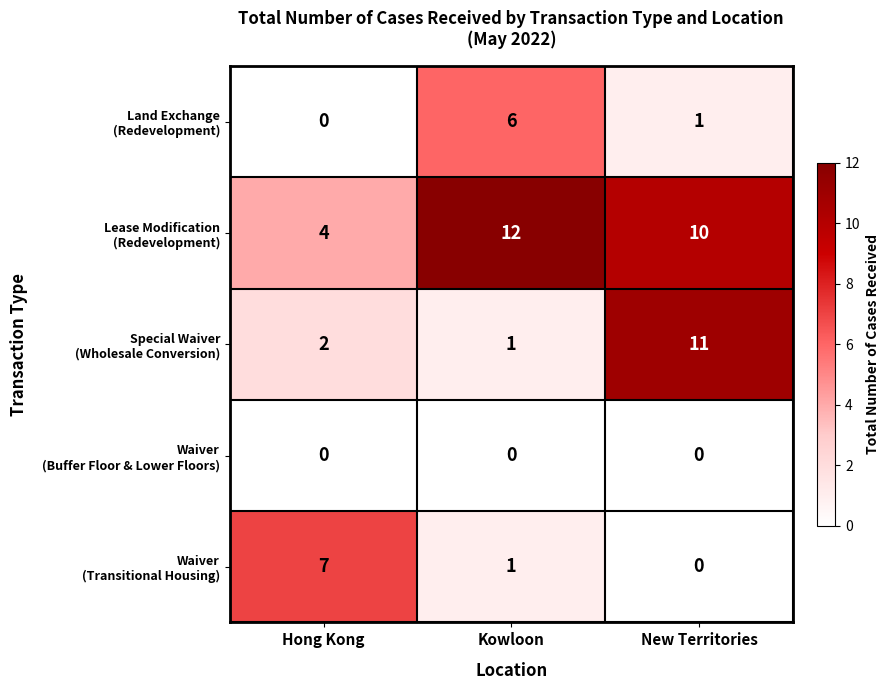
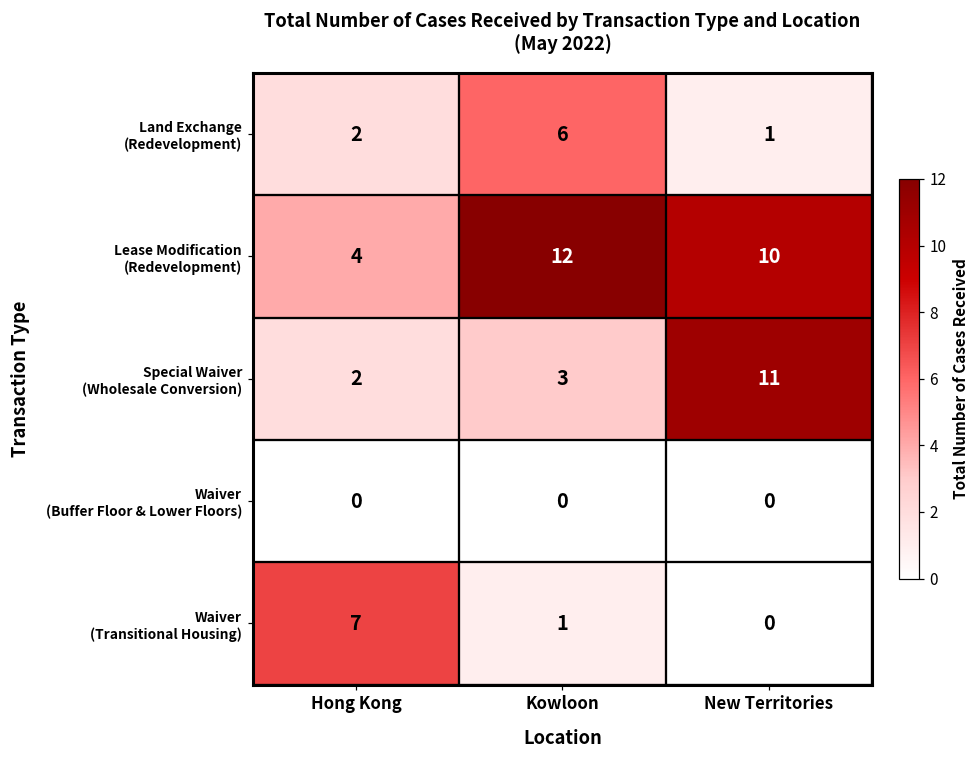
Land Exchange (Redevelopment), Hong Kong: 0 -> 2
Special Waiver (Wholesale Conversion), Kowloon: 1 -> 3
